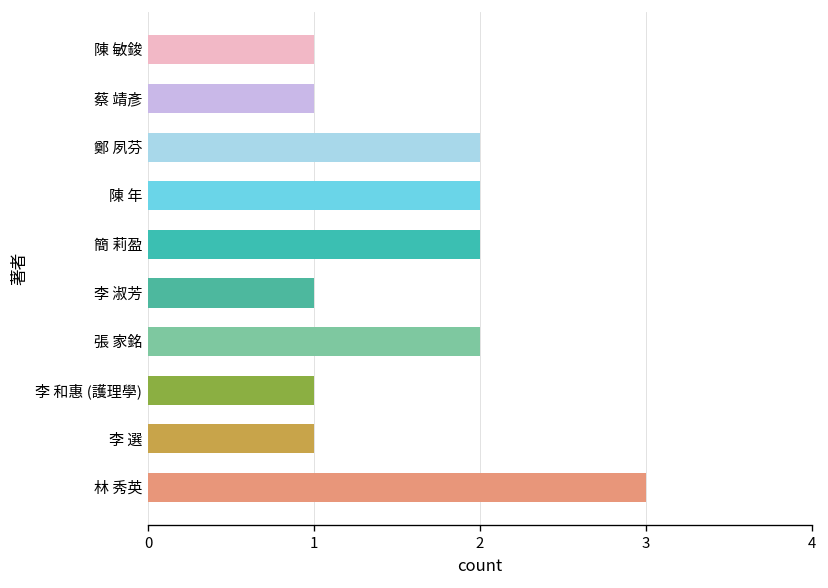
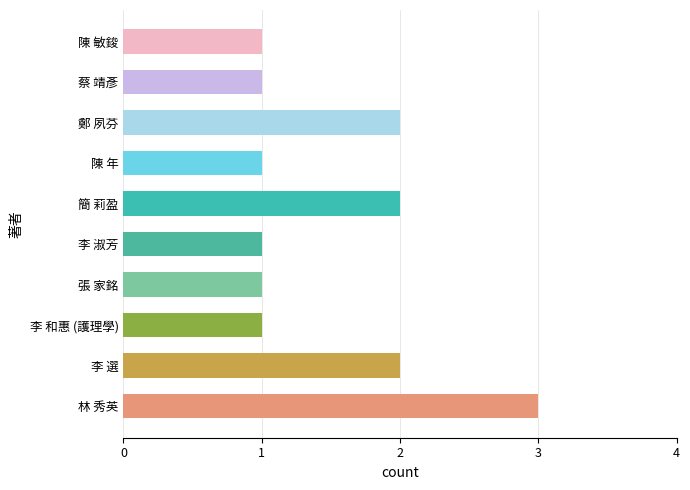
陳 年: 2 -> 1
張 家銘: 2 -> 1
李 選: 1 -> 2
